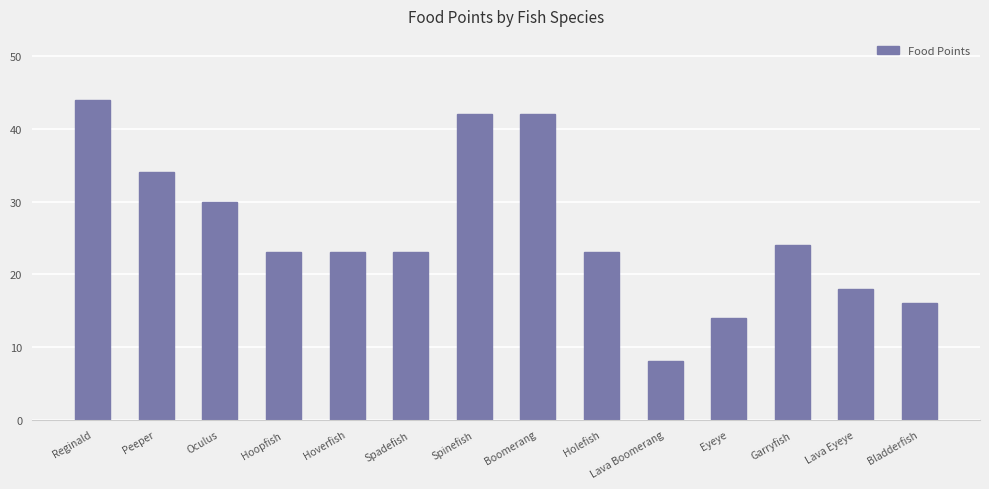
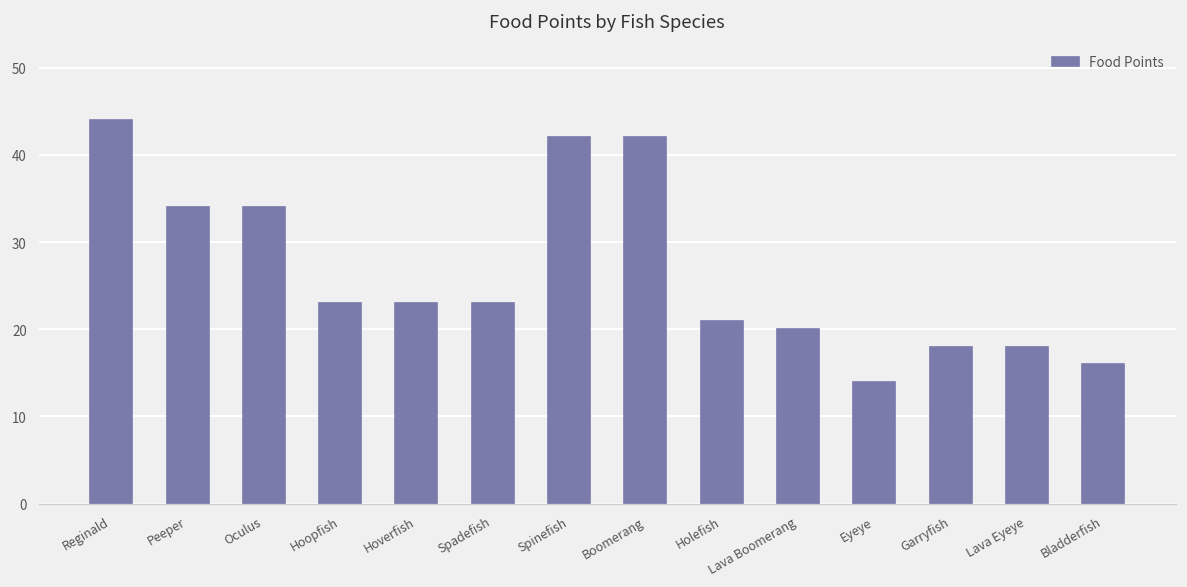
Oculus: 30 -> 34
Holefish: 23 -> 21
Lava Boomerang: 8 -> 20
Garryfish: 24 -> 18
